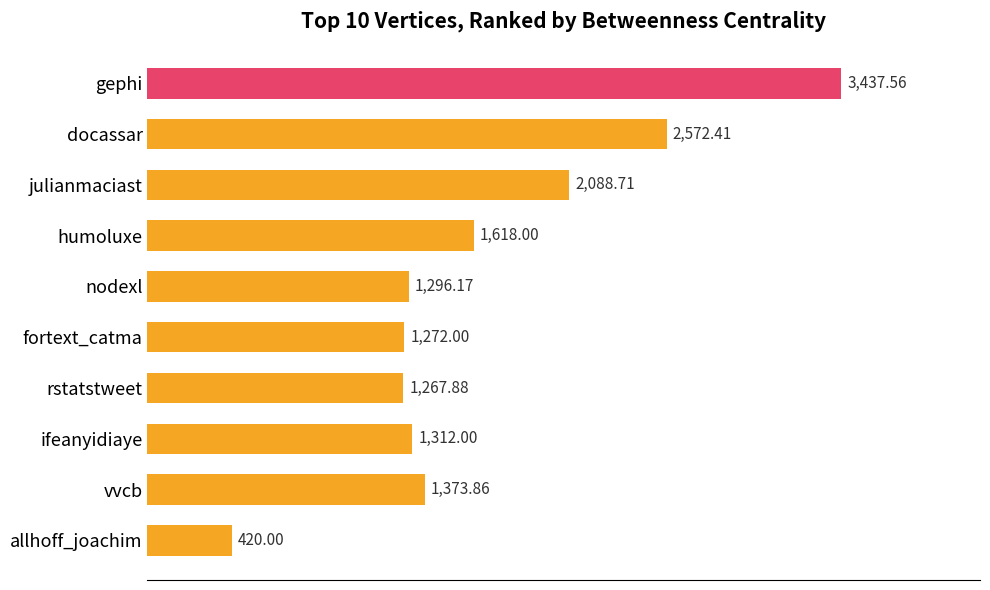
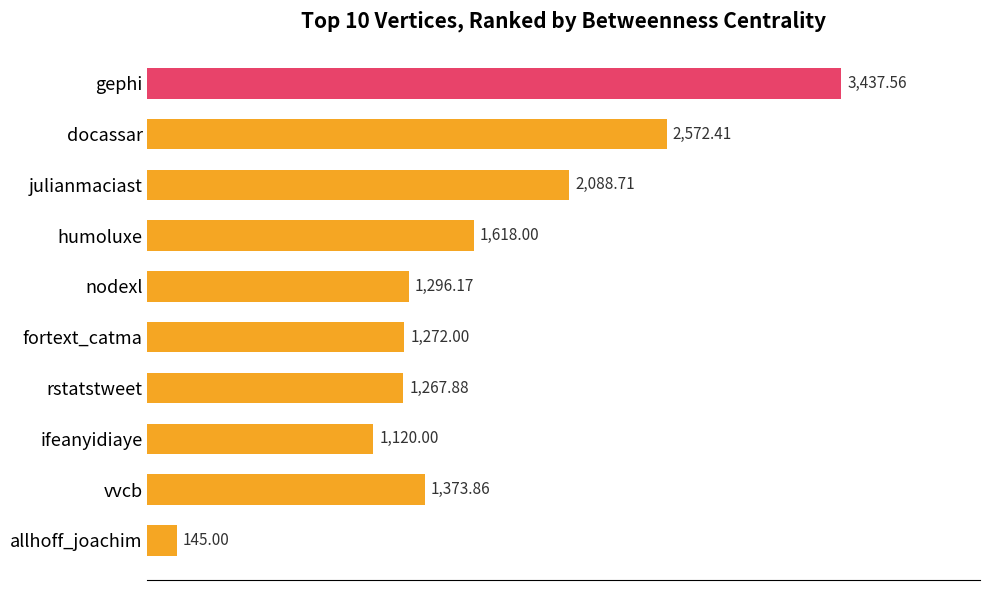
ifeanyidiaye: 1,312.00 -> 1,120.00
allhoff_joachim: 420.00 -> 145.00
